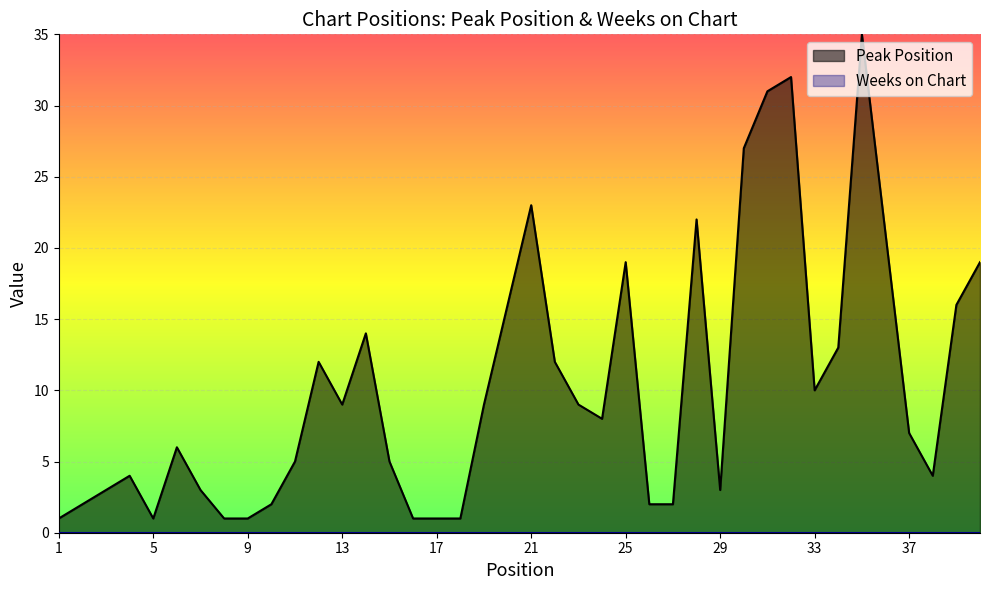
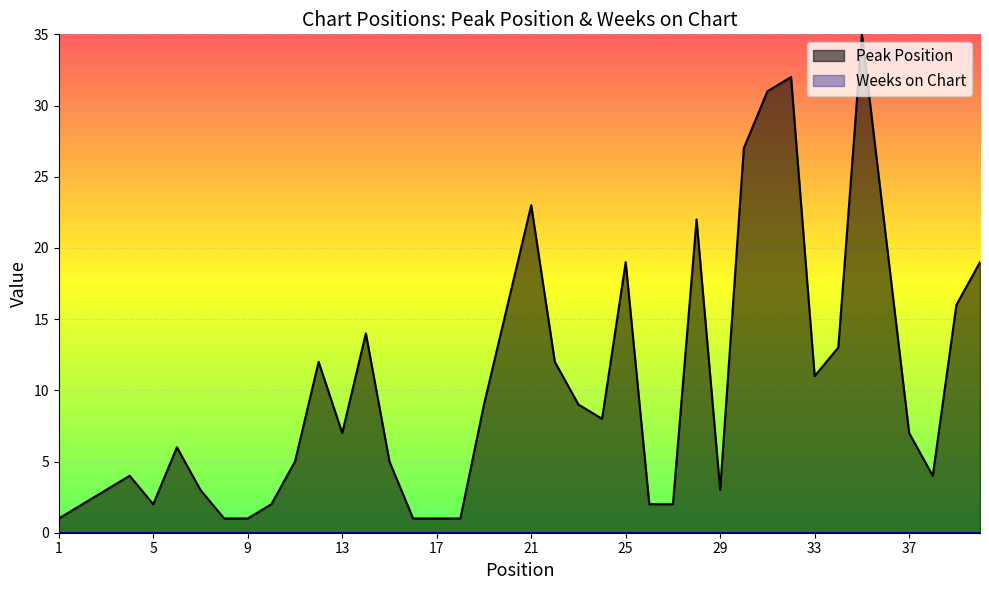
Peak Position, 5: 1 -> 2
Peak Position, 13: 9 -> 7
Peak Position, 33: 10 -> 11
